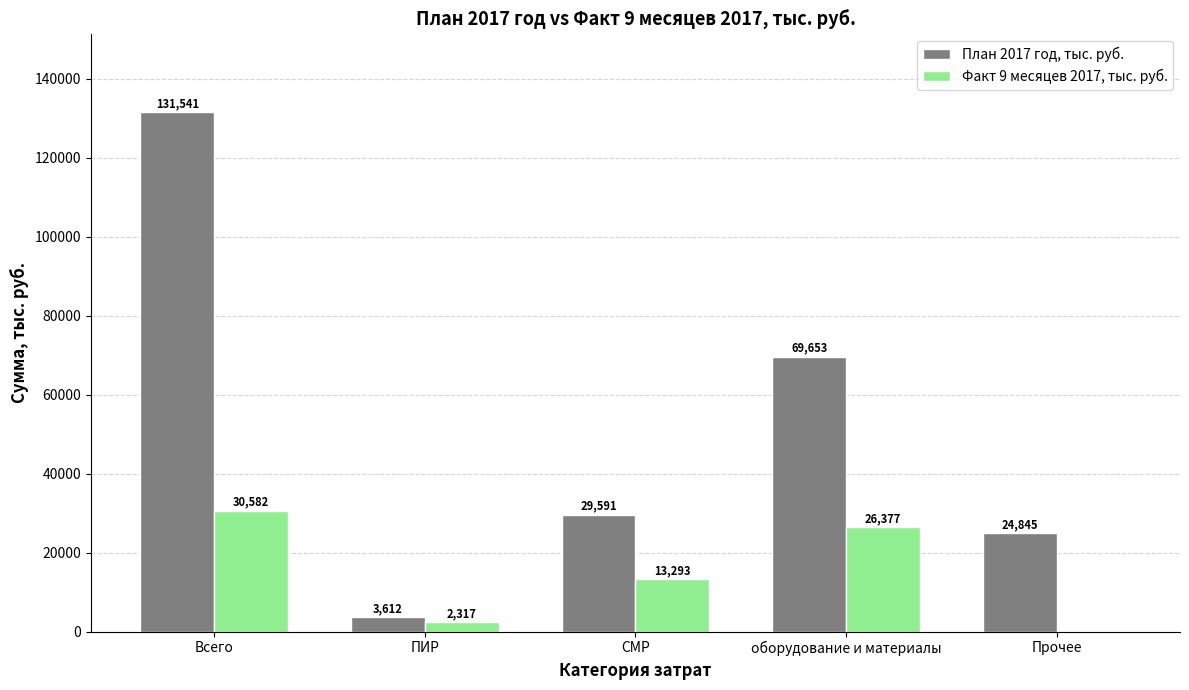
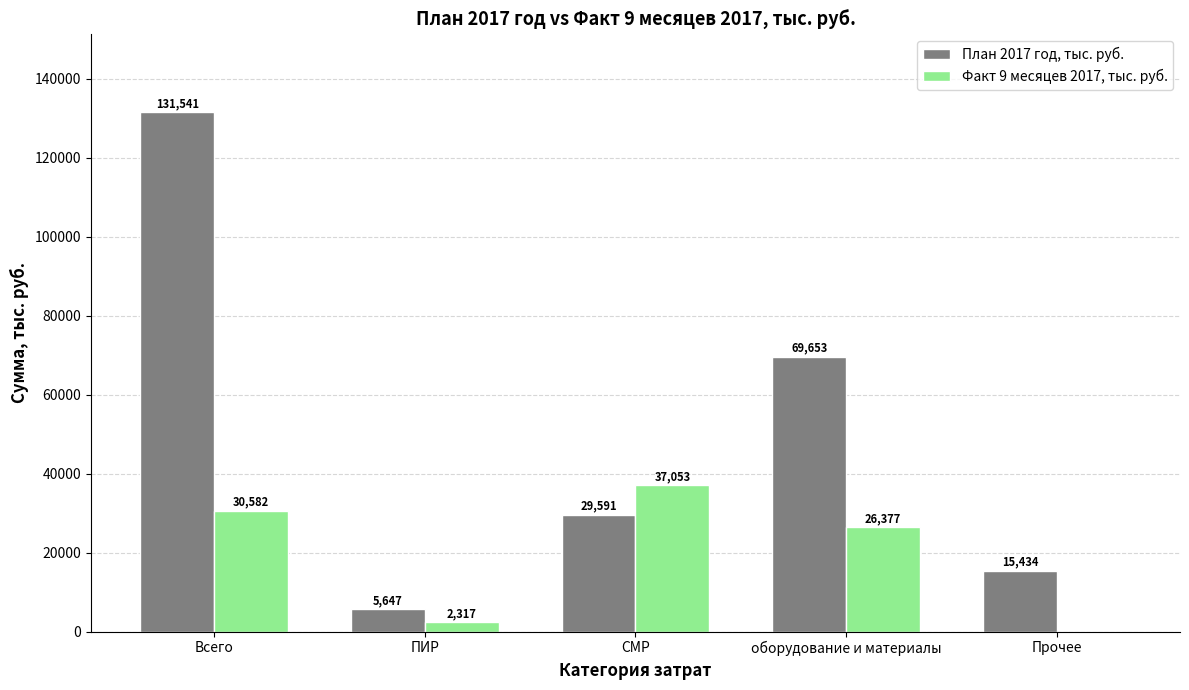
План 2017 год, тыс. руб., ПИР: 3,612 -> 5,647
Факт 9 месяцев 2017, тыс. руб., СМР: 13,293 -> 37,053
План 2017 год, тыс. руб., Прочее: 24,845 -> 15,434
